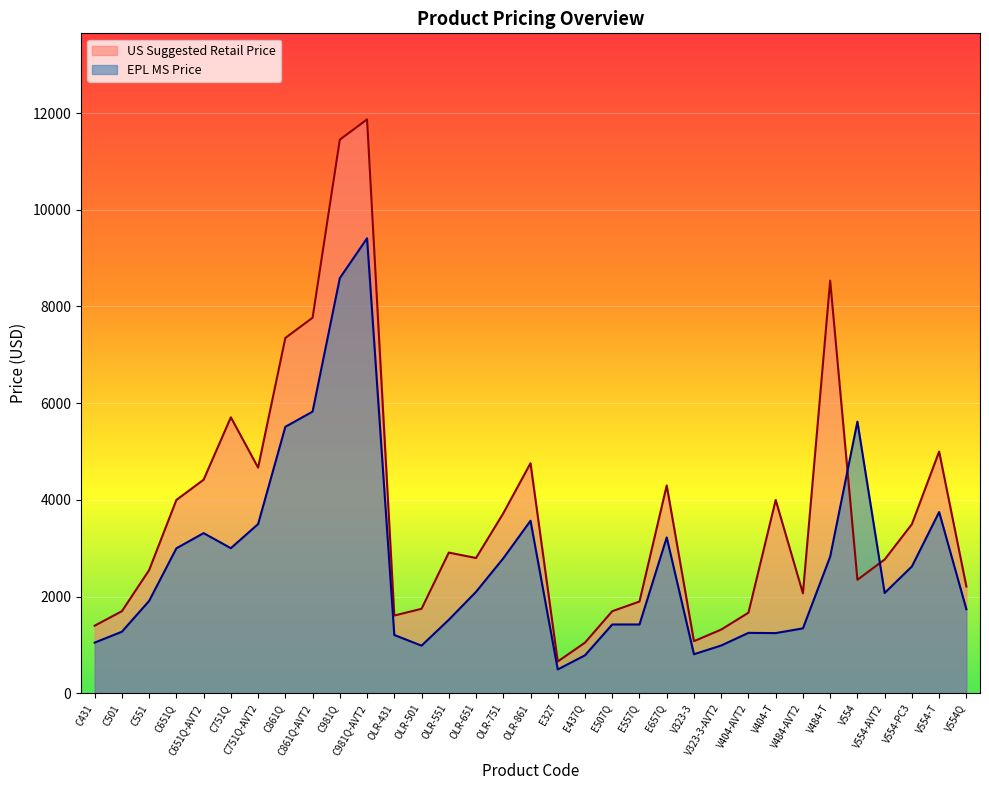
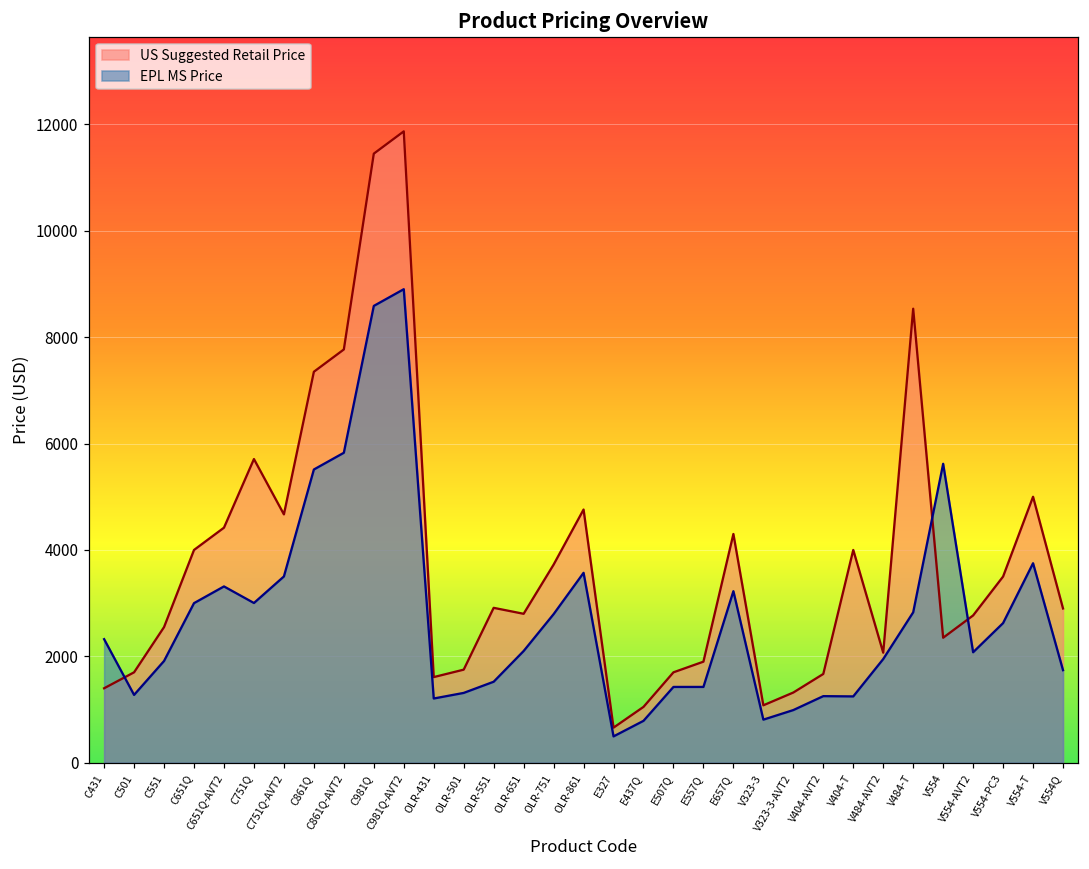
EPL MS Price, C431: 1000 -> 2300
EPL MS Price, C981Q-AVT2: 9400 -> 8900
EPL MS Price, OLR-501: 1000 -> 1300
EPL MS Price, V484-AVT2: 1300 -> 1900
US Suggested Retail Price, V554Q: 2200 -> 2900
